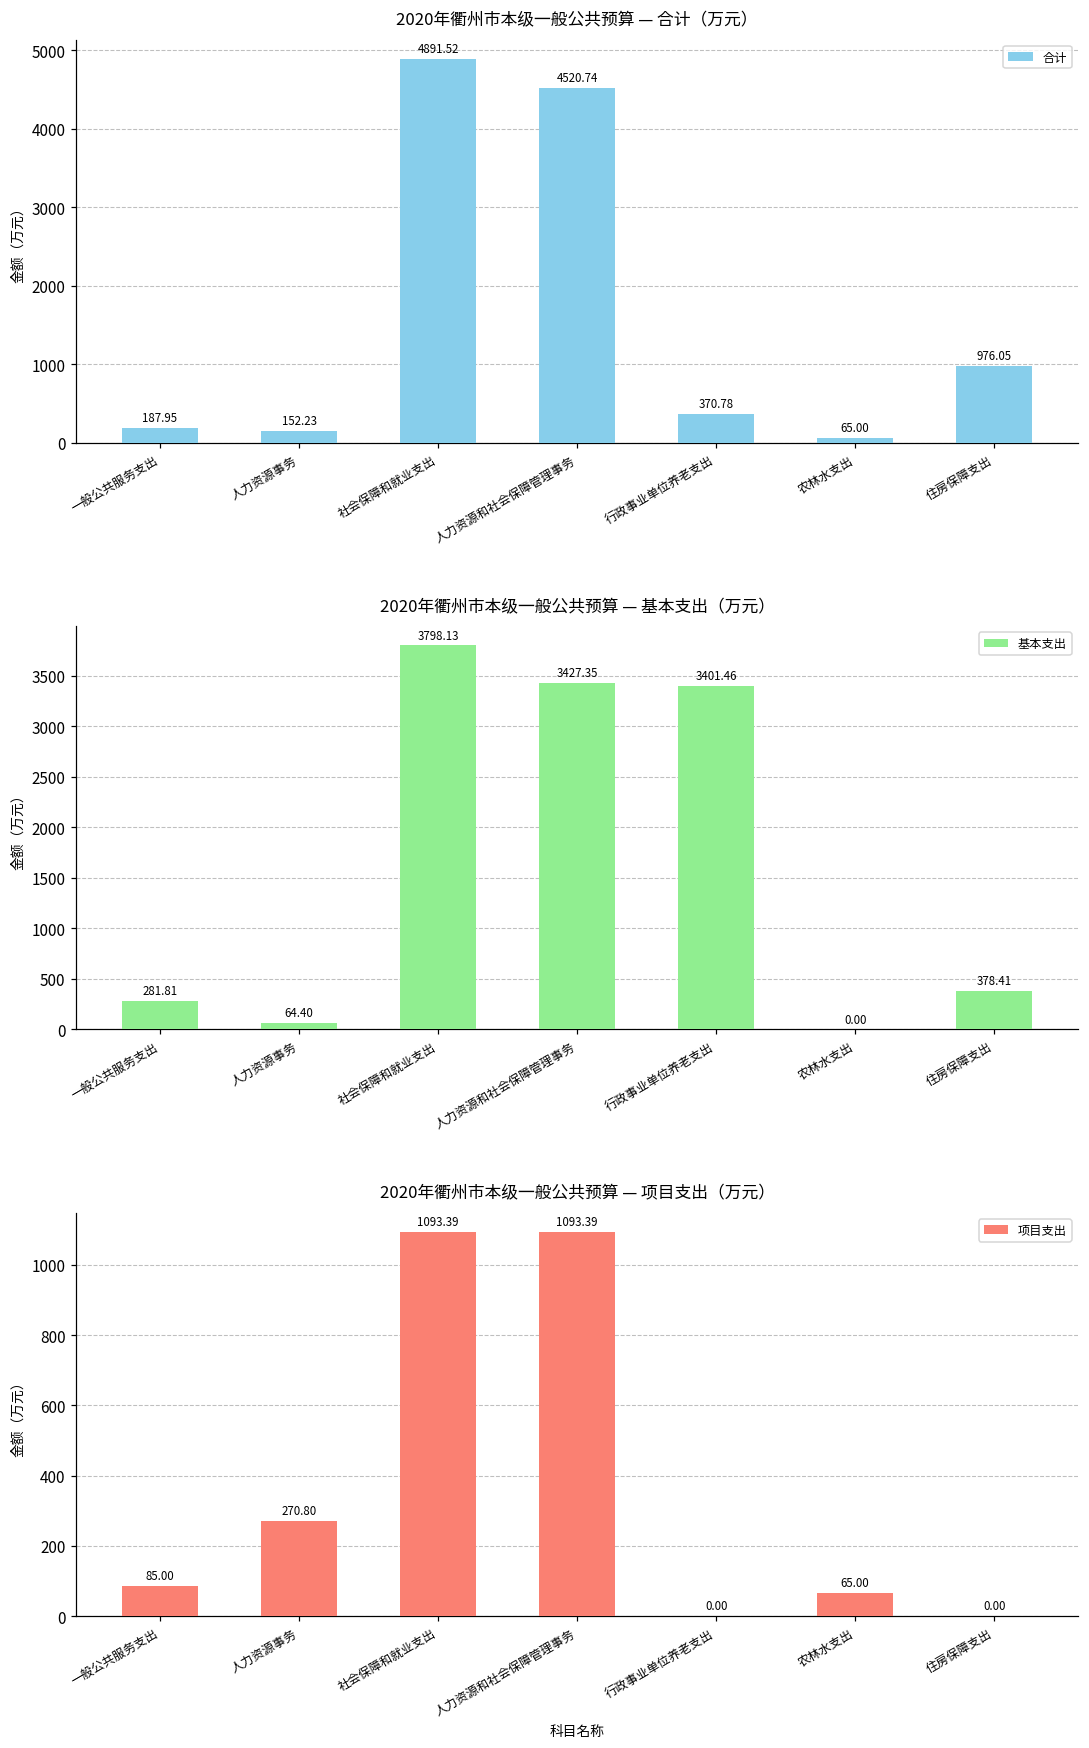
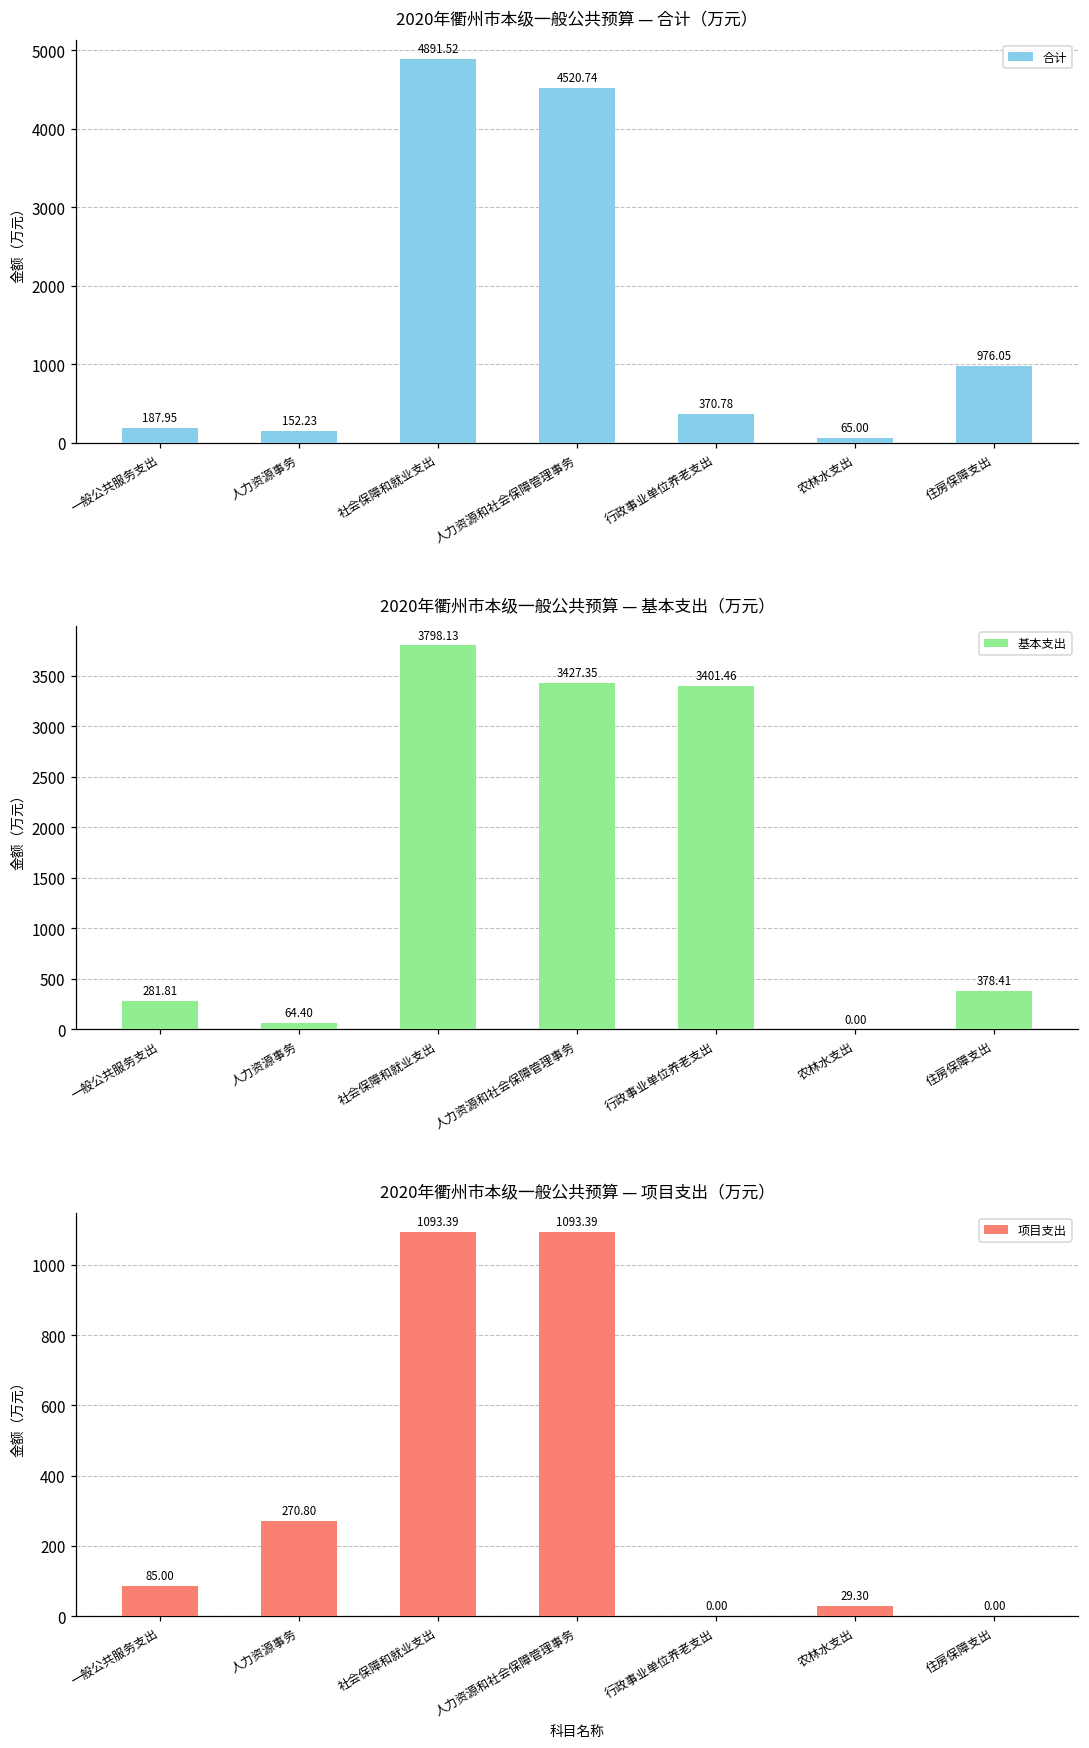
2020年衢州市本级一般公共预算 — 项目支出（万元）, 农林水支出: 65.00 -> 29.30
